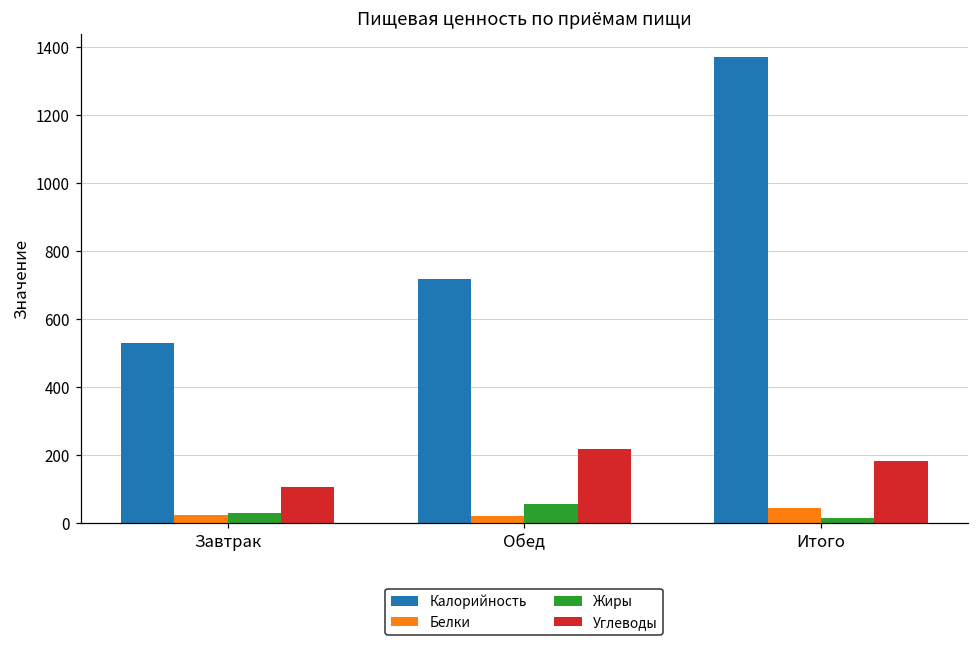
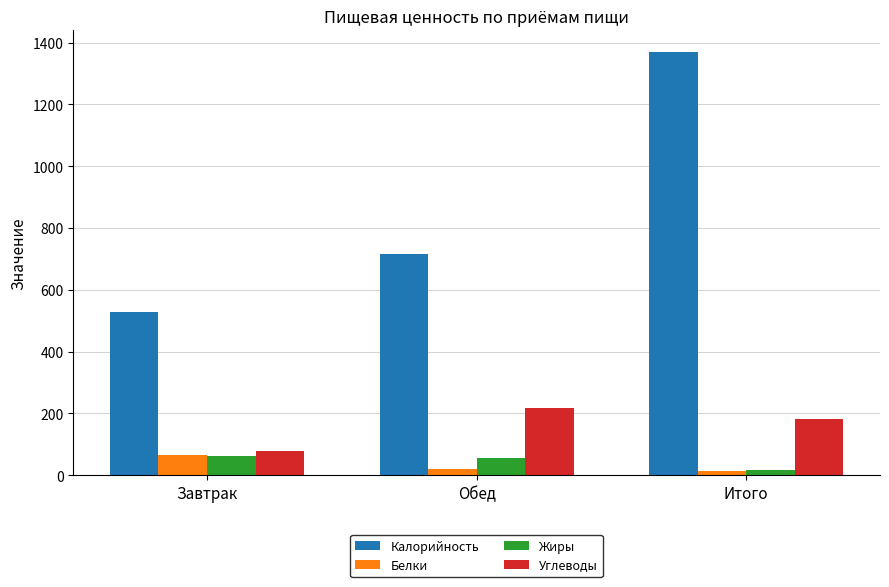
Белки, Завтрак: 20 -> 60
Жиры, Завтрак: 30 -> 60
Углеводы, Завтрак: 110 -> 80
Белки, Итого: 40 -> 10
